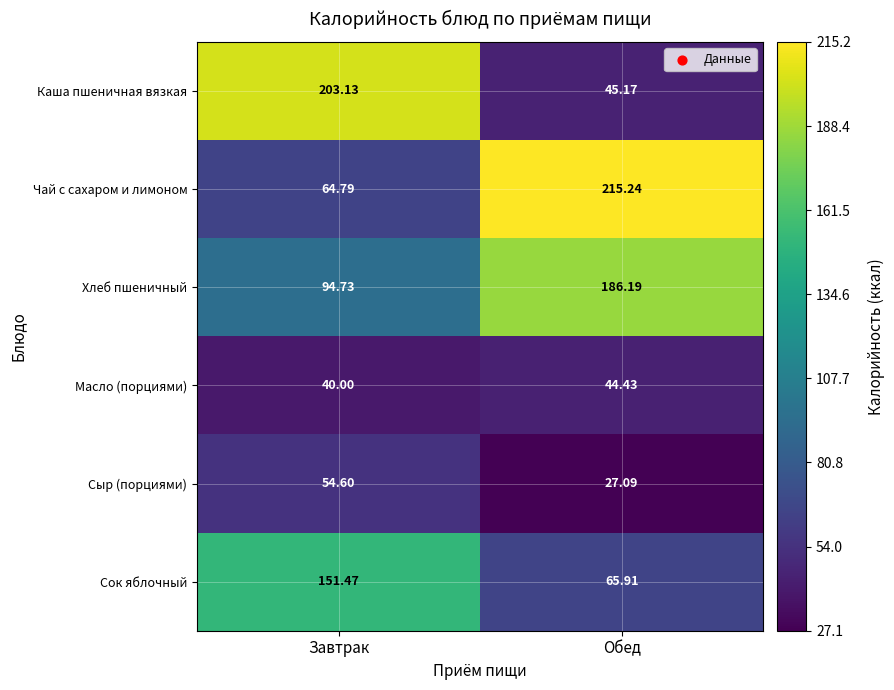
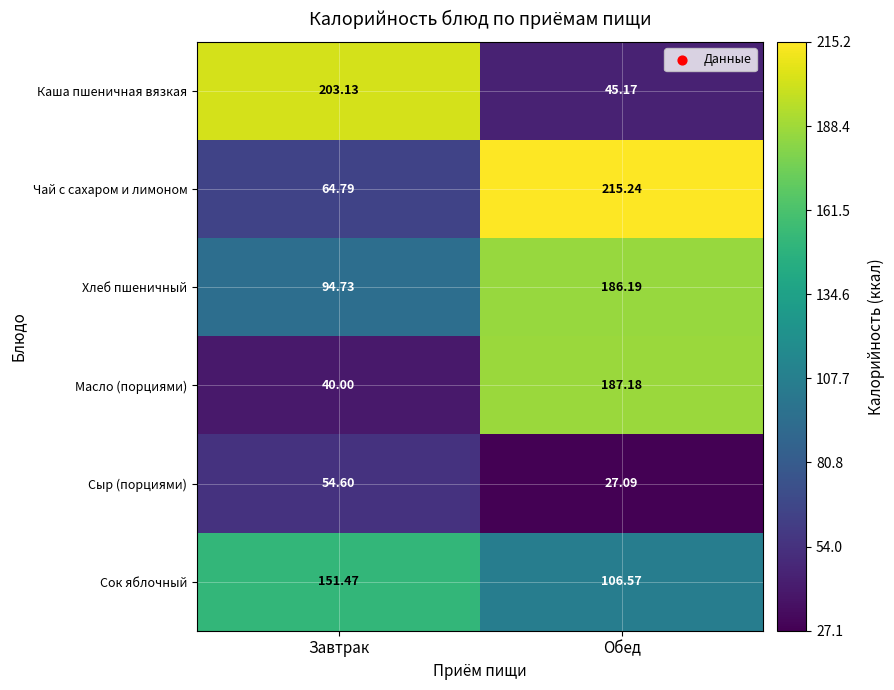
Масло (порциями), Обед: 44.43 -> 187.18
Сок яблочный, Обед: 65.91 -> 106.57
